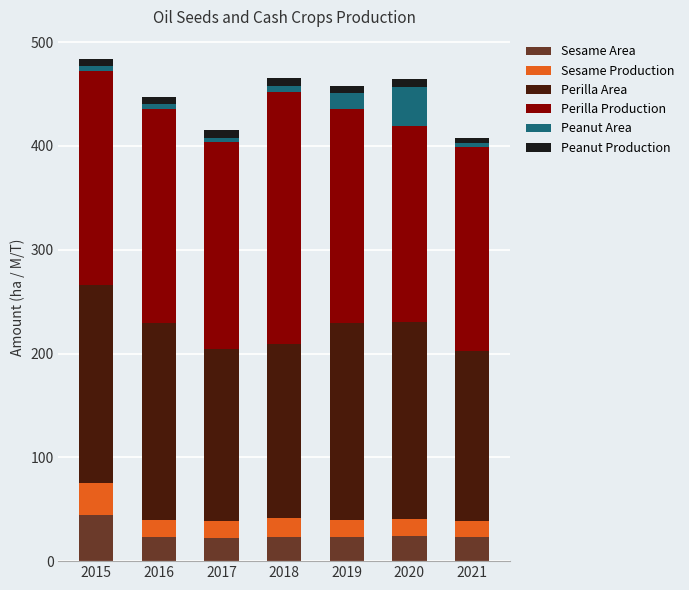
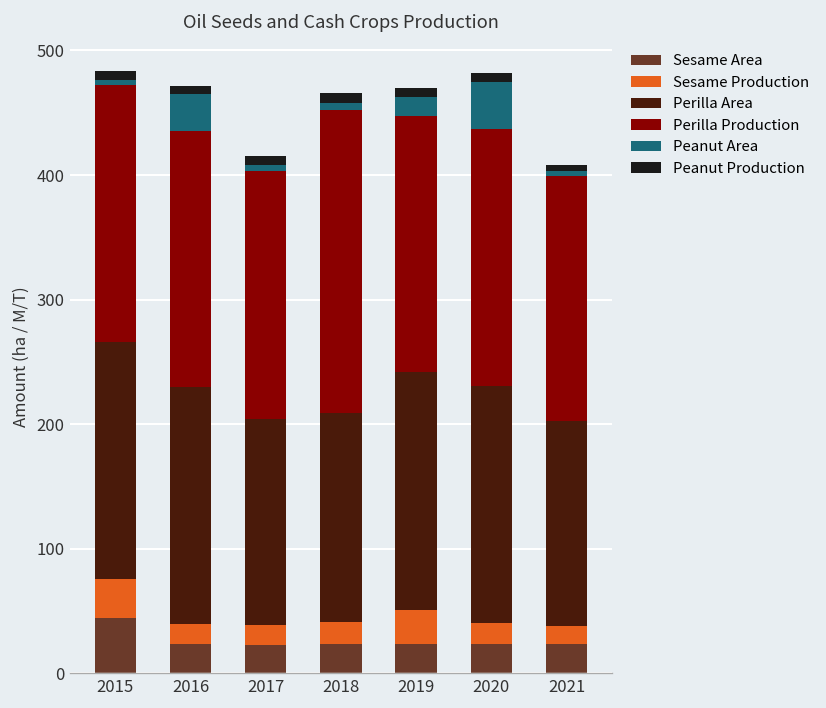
Peanut Area, 2016: 4 -> 29
Sesame Production, 2019: 16 -> 28
Perilla Production, 2020: 188 -> 206
